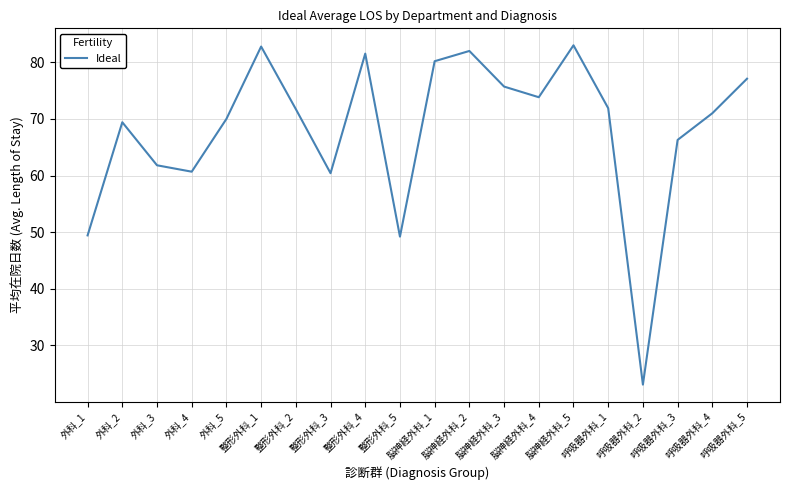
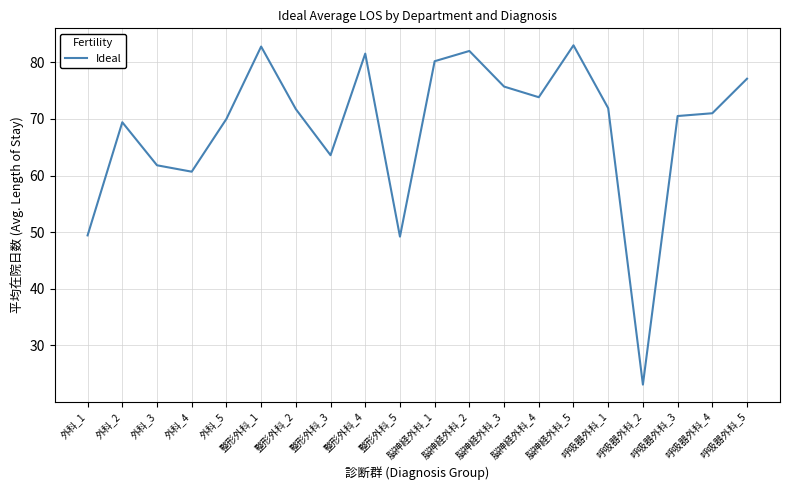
整形外科_3: 60 -> 64
呼吸器外科_3: 66 -> 71
